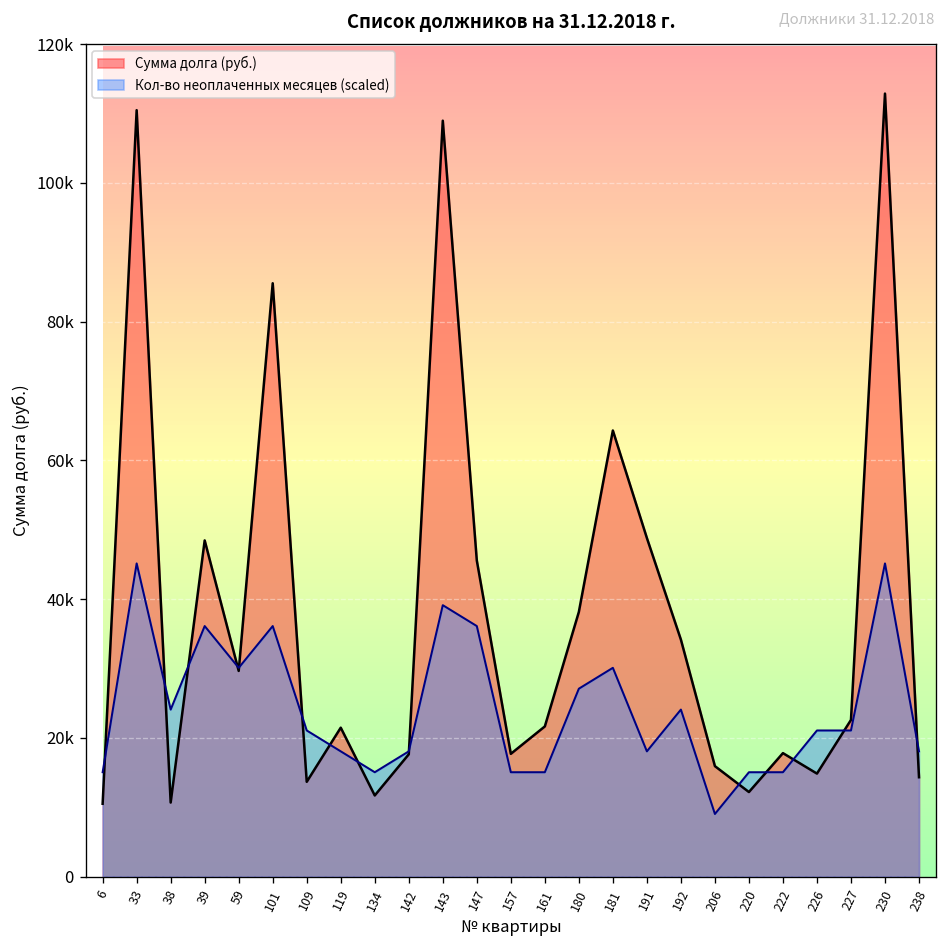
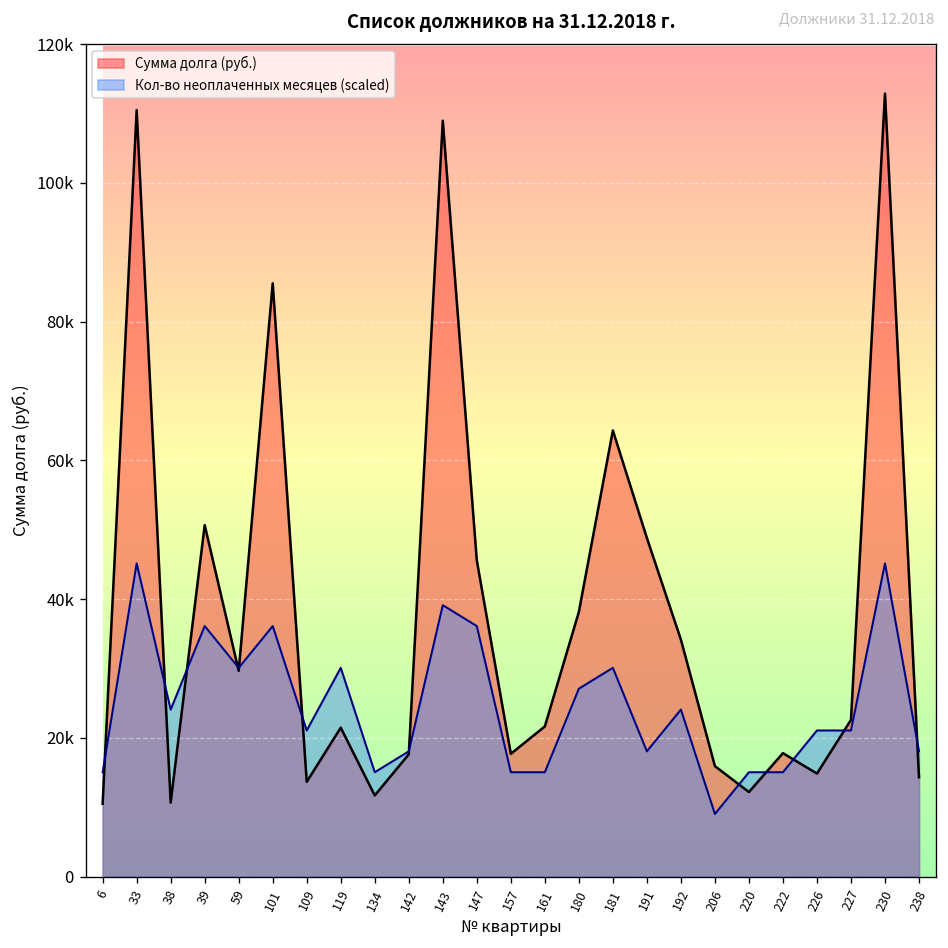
Сумма долга (руб.), 39: 48000 -> 51000
Кол-во неоплаченных месяцев (scaled), 119: 18000 -> 30000
